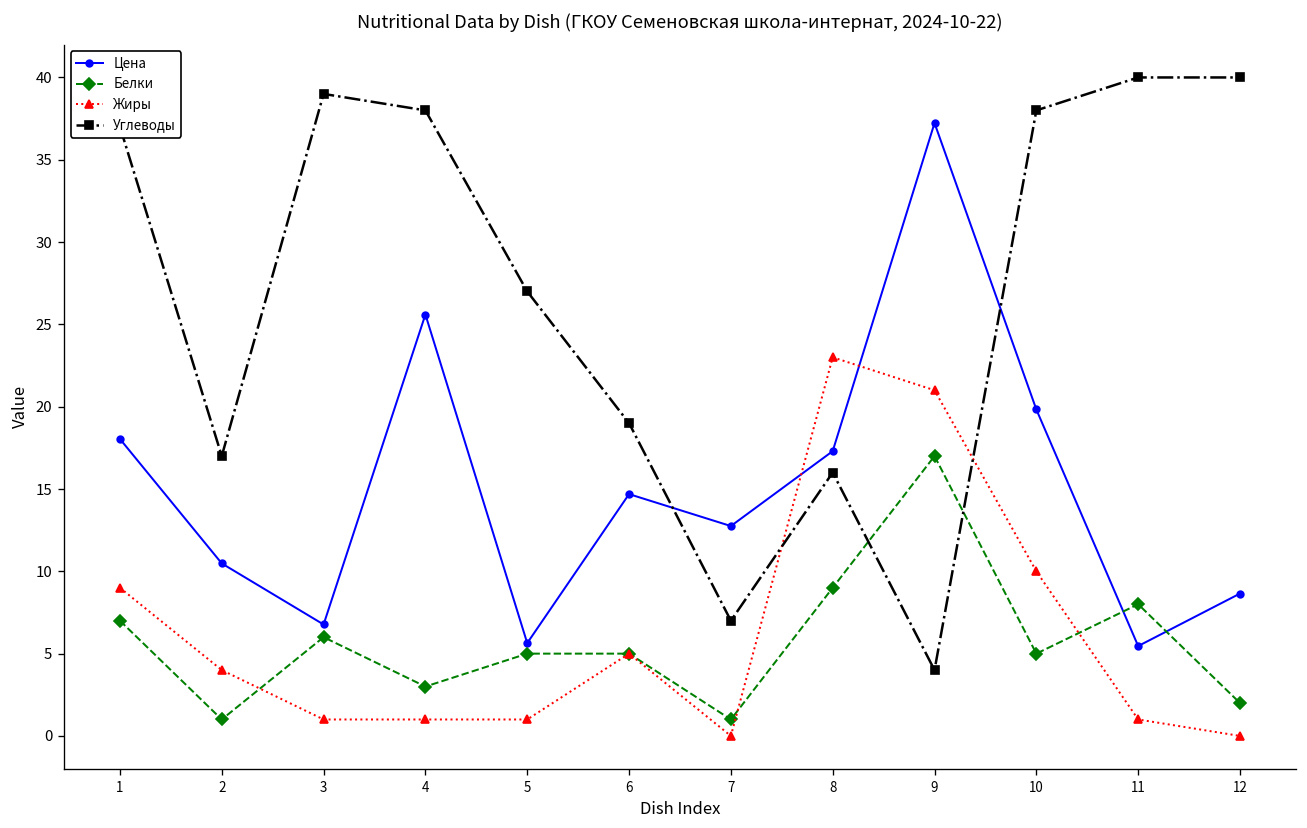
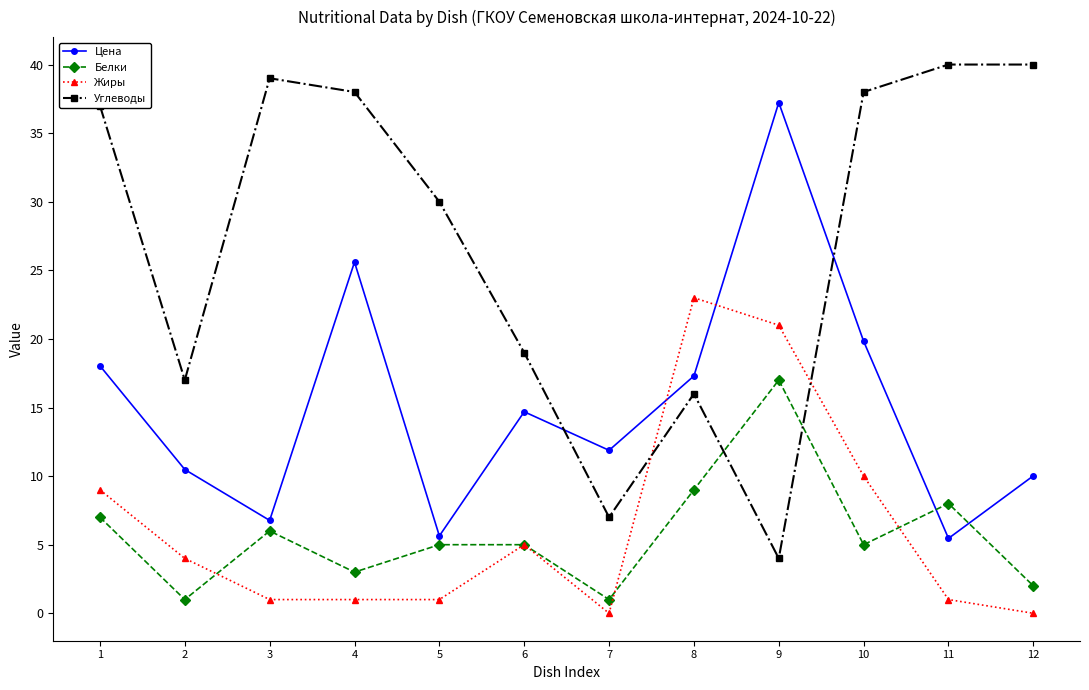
Углеводы, 5: 27 -> 30
Цена, 7: 12.8 -> 11.9
Цена, 12: 8.7 -> 10.0
